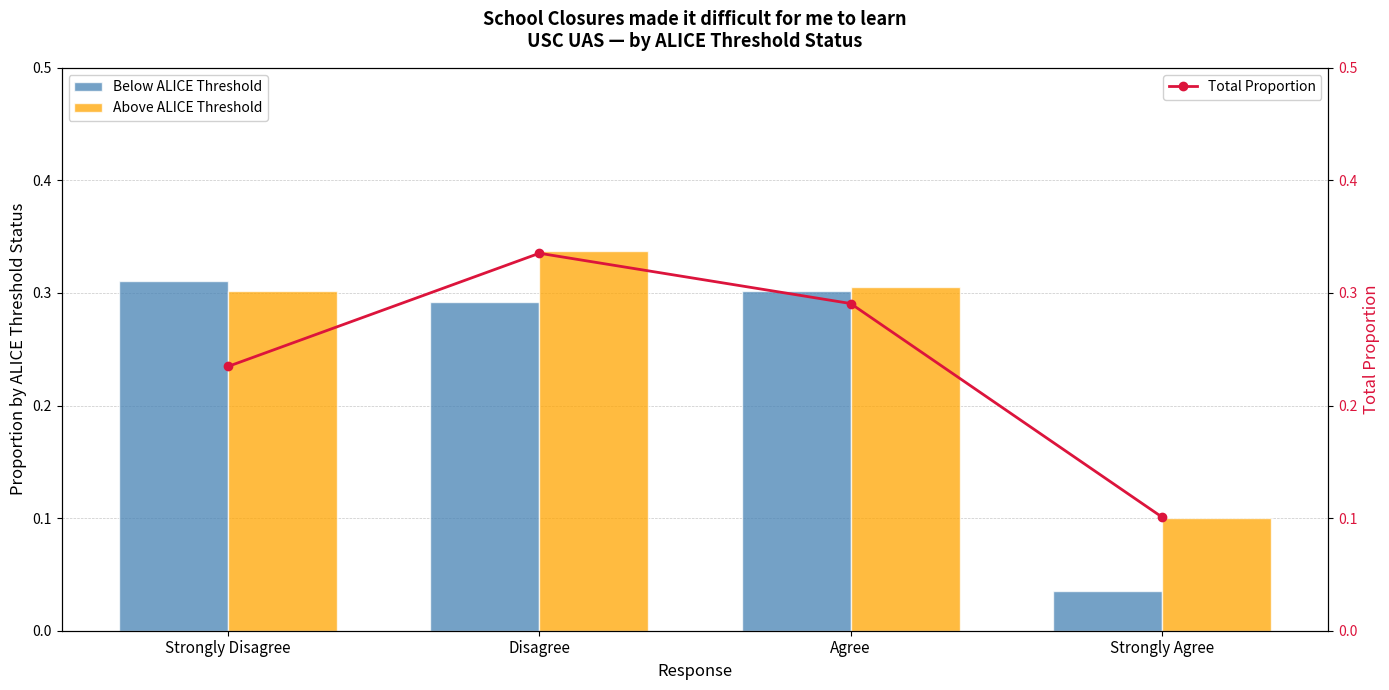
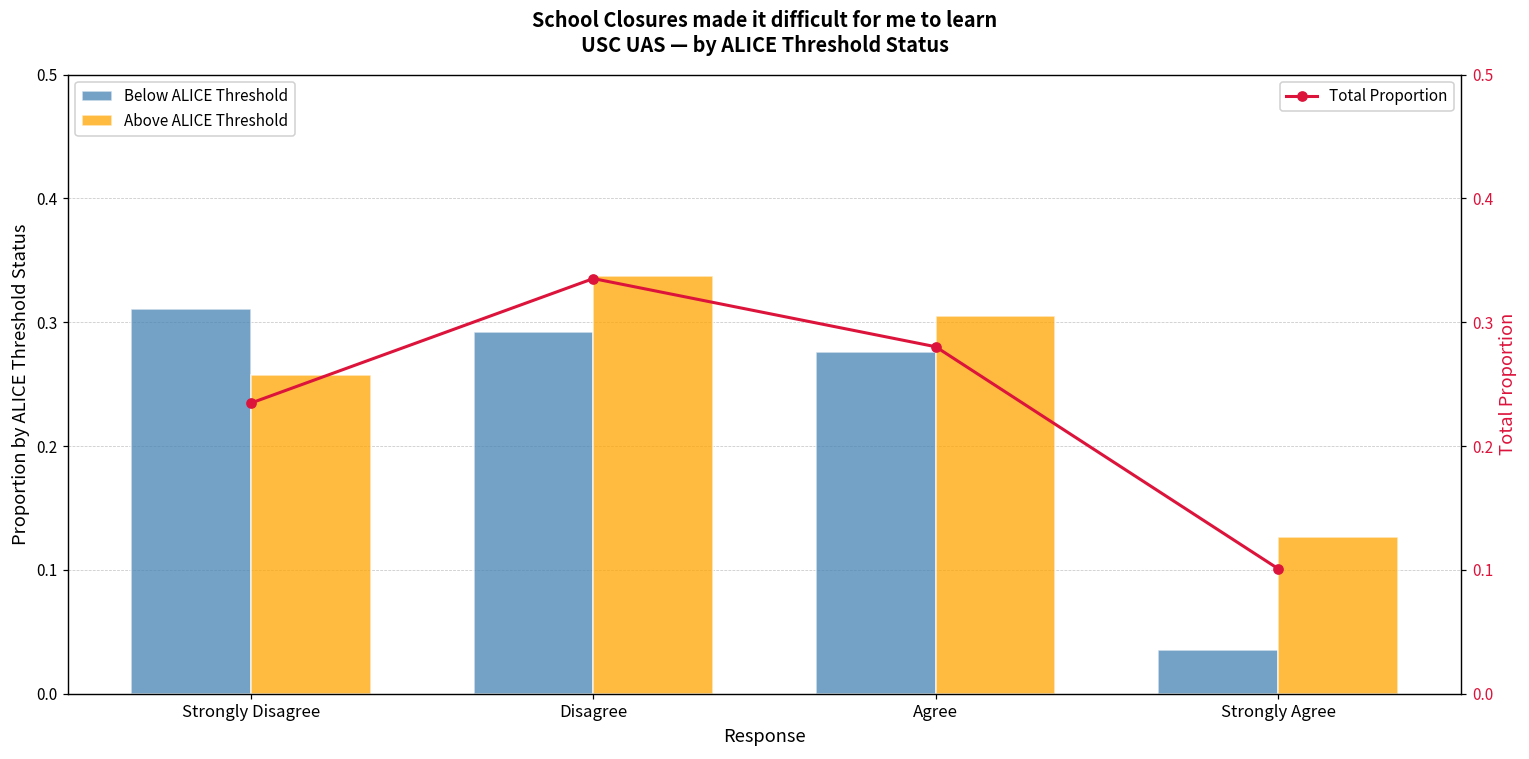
Above ALICE Threshold, Strongly Disagree: 0.301 -> 0.257
Below ALICE Threshold, Agree: 0.301 -> 0.276
Above ALICE Threshold, Strongly Agree: 0.100 -> 0.127
Total Proportion, Agree: 0.291 -> 0.280
